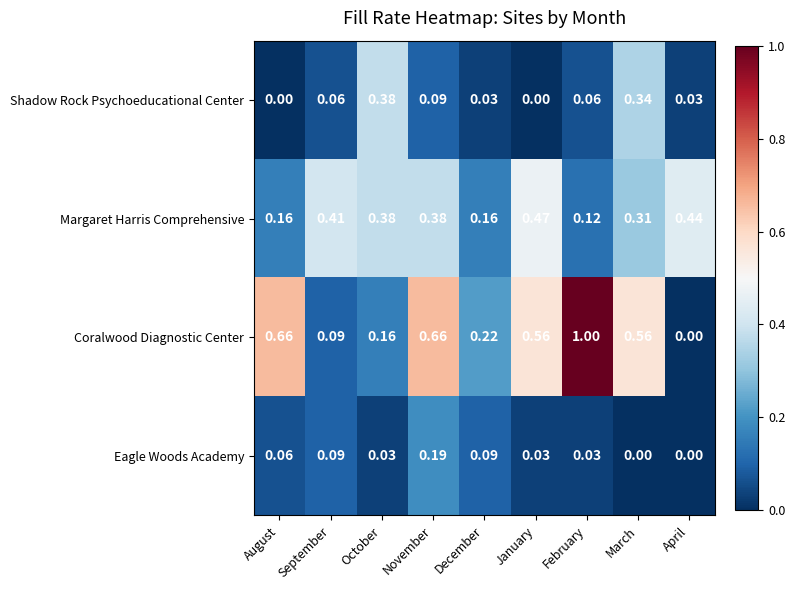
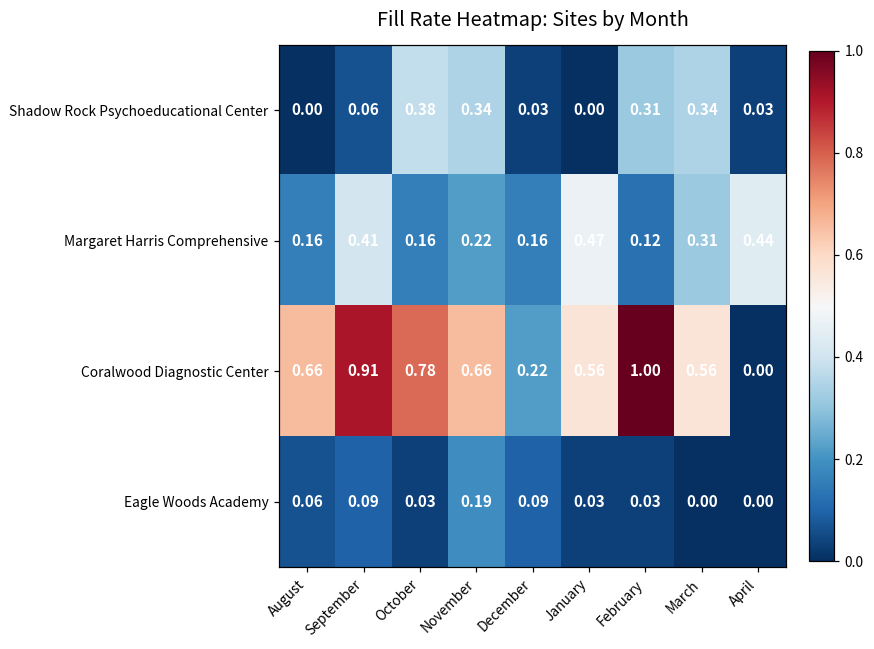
Shadow Rock Psychoeducational Center, November: 0.09 -> 0.34
Shadow Rock Psychoeducational Center, February: 0.06 -> 0.31
Margaret Harris Comprehensive, October: 0.38 -> 0.16
Margaret Harris Comprehensive, November: 0.38 -> 0.22
Coralwood Diagnostic Center, September: 0.09 -> 0.91
Coralwood Diagnostic Center, October: 0.16 -> 0.78
